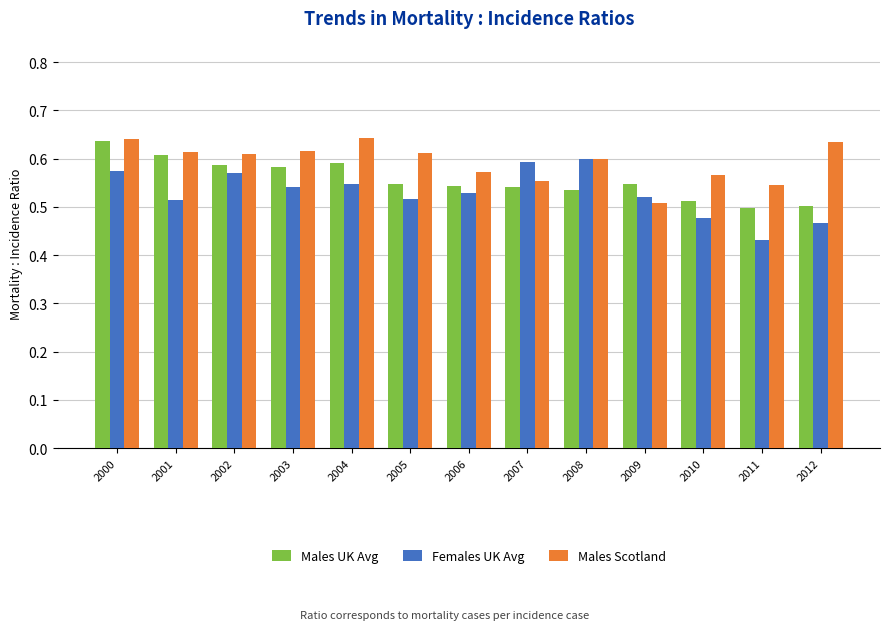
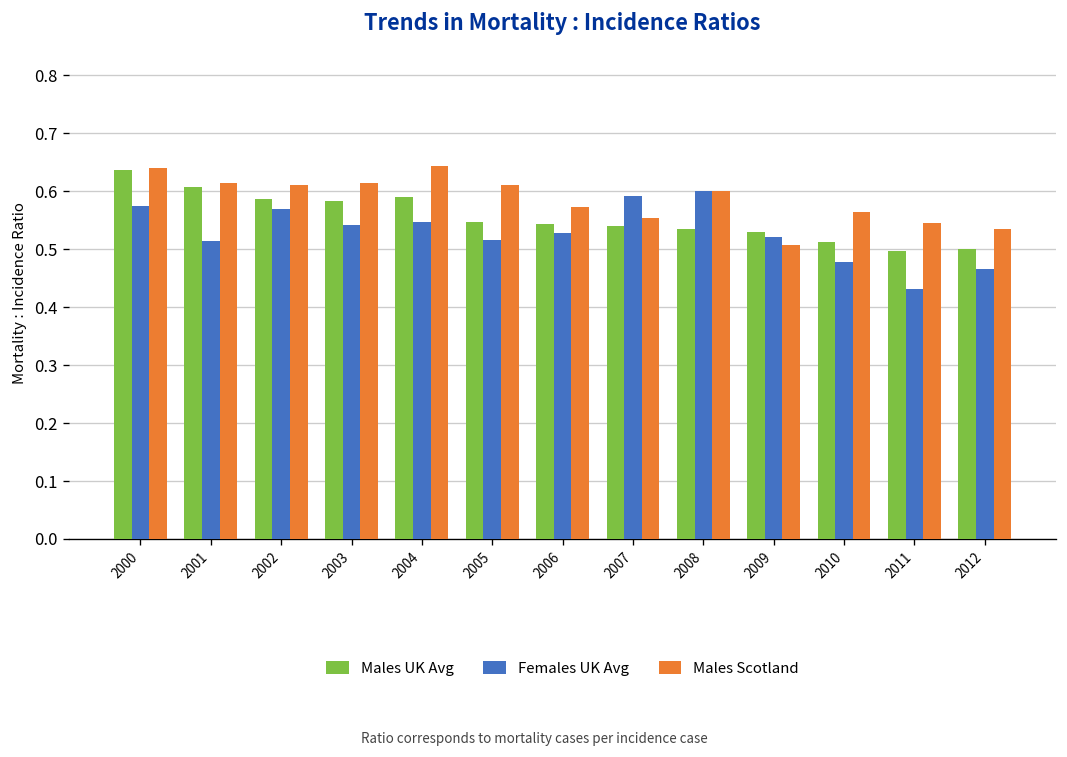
Males UK Avg, 2009: 0.55 -> 0.53
Males Scotland, 2012: 0.64 -> 0.53
